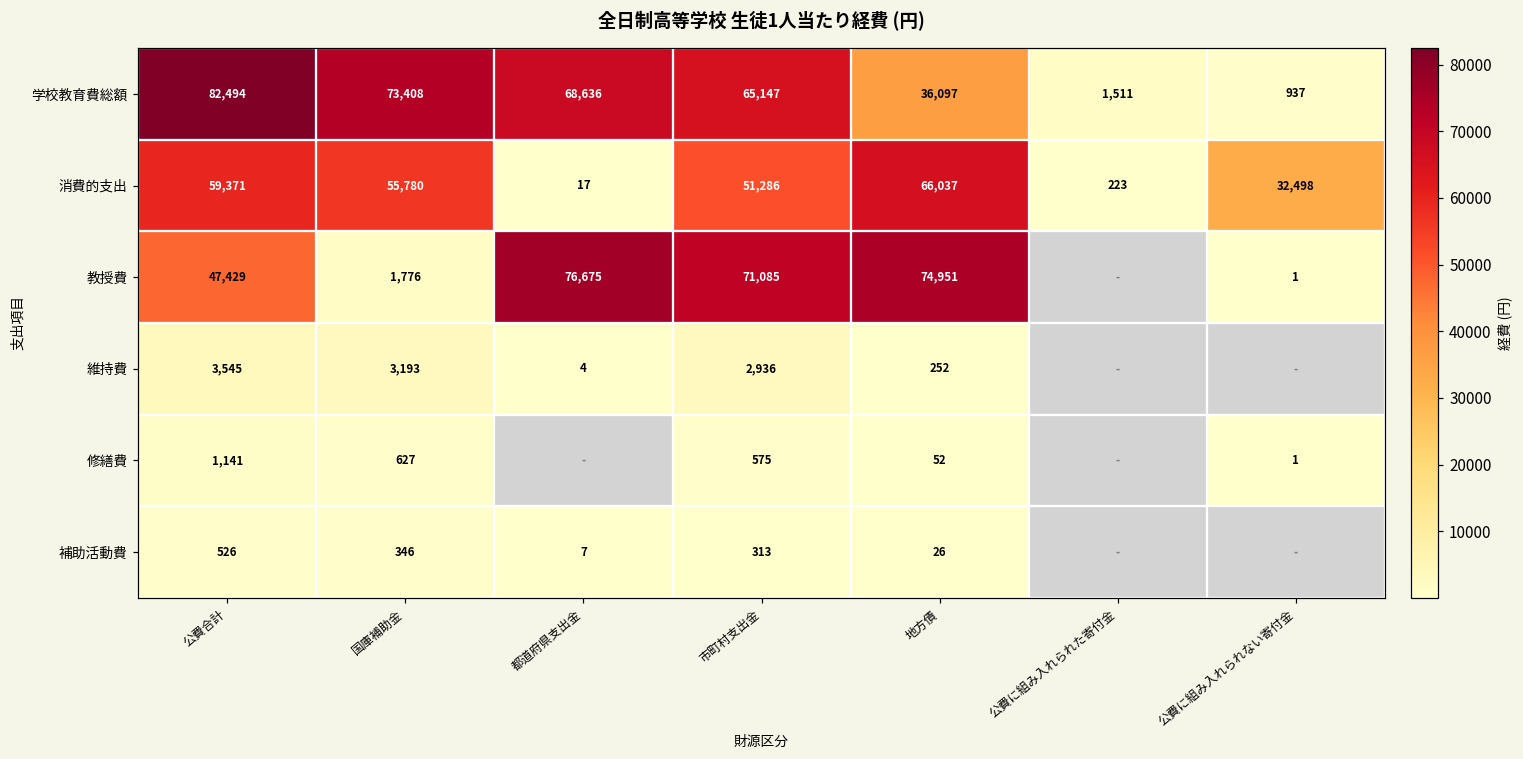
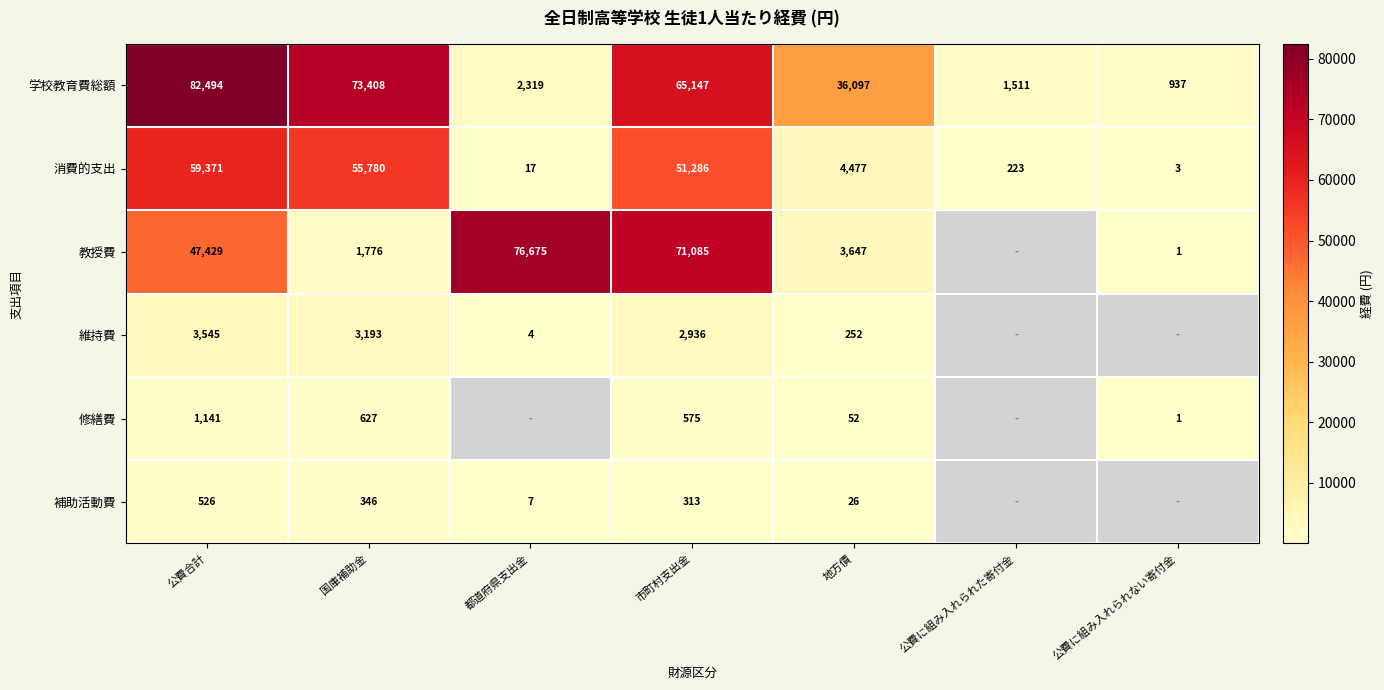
学校教育費総額, 都道府県支出金: 68,636 -> 2,319
消費的支出, 地方債: 66,037 -> 4,477
消費的支出, 公費に組み入れられない寄付金: 32,498 -> 3
教授費, 地方債: 74,951 -> 3,647
